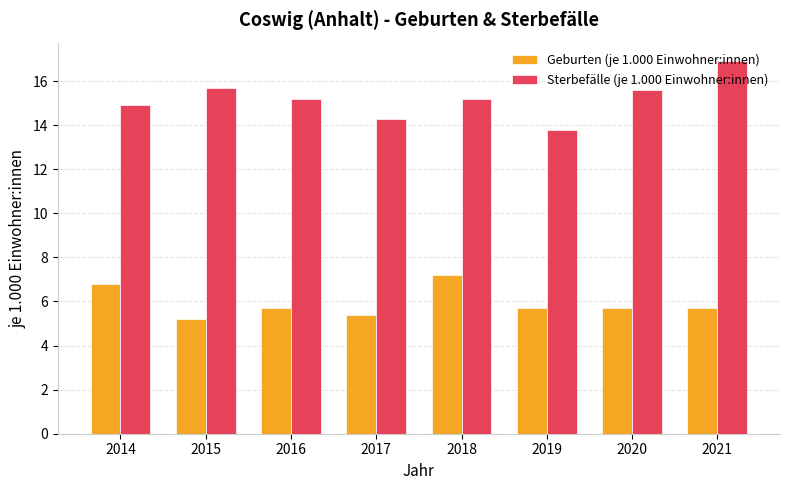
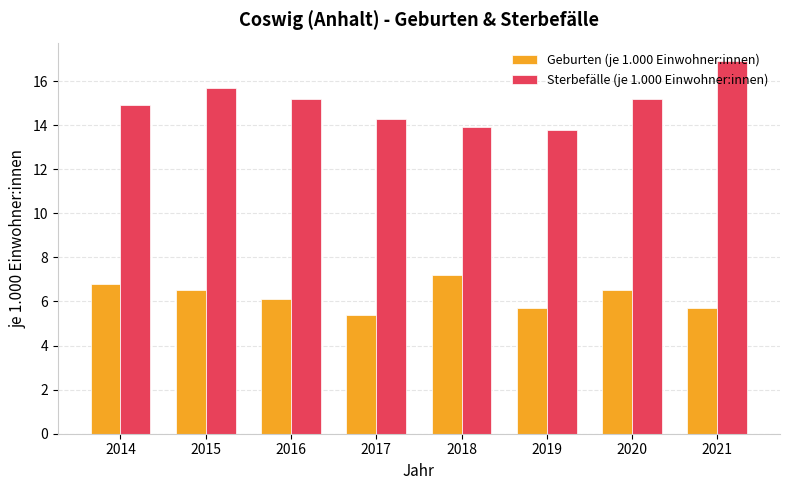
Geburten (je 1.000 Einwohner:innen), 2015: 5.2 -> 6.5
Geburten (je 1.000 Einwohner:innen), 2016: 5.7 -> 6.1
Sterbefälle (je 1.000 Einwohner:innen), 2018: 15.2 -> 13.9
Geburten (je 1.000 Einwohner:innen), 2020: 5.7 -> 6.5
Sterbefälle (je 1.000 Einwohner:innen), 2020: 15.6 -> 15.2
